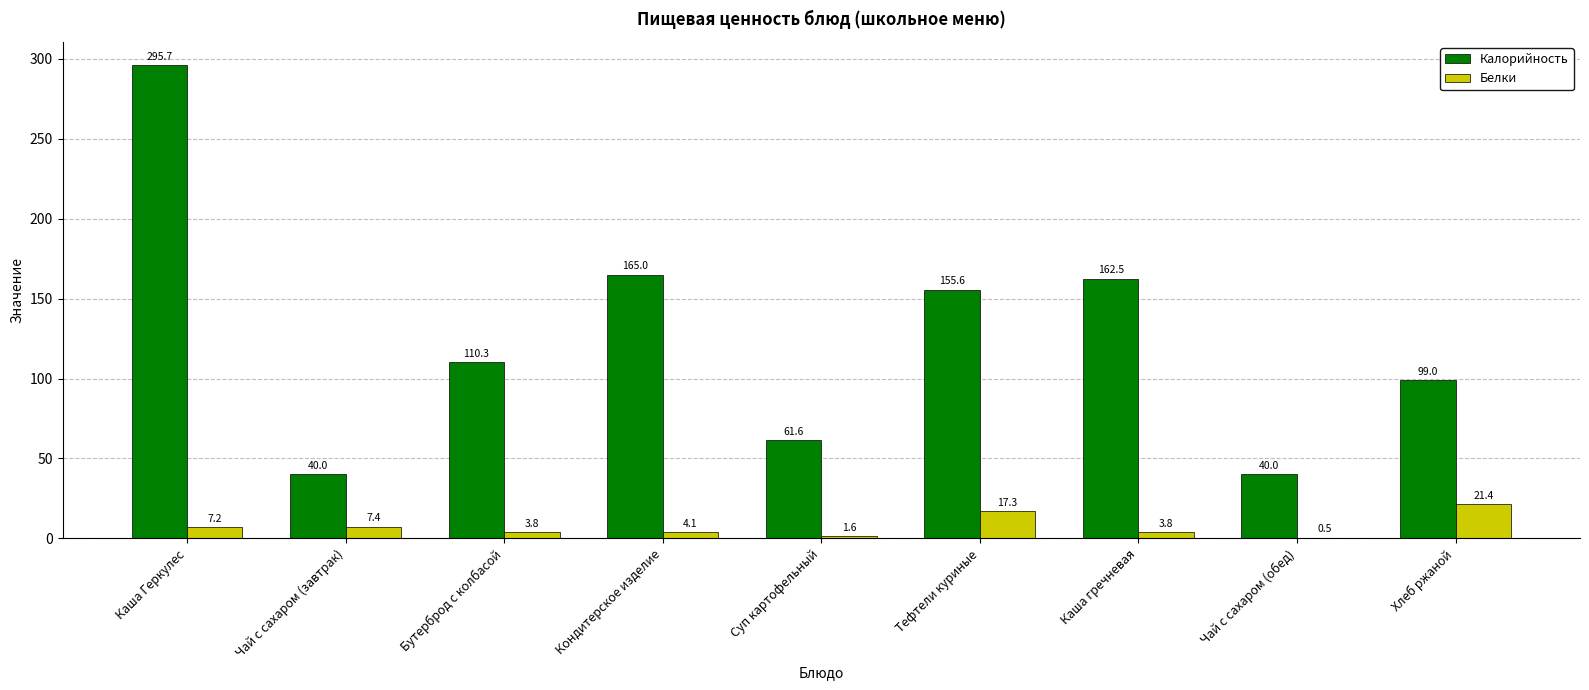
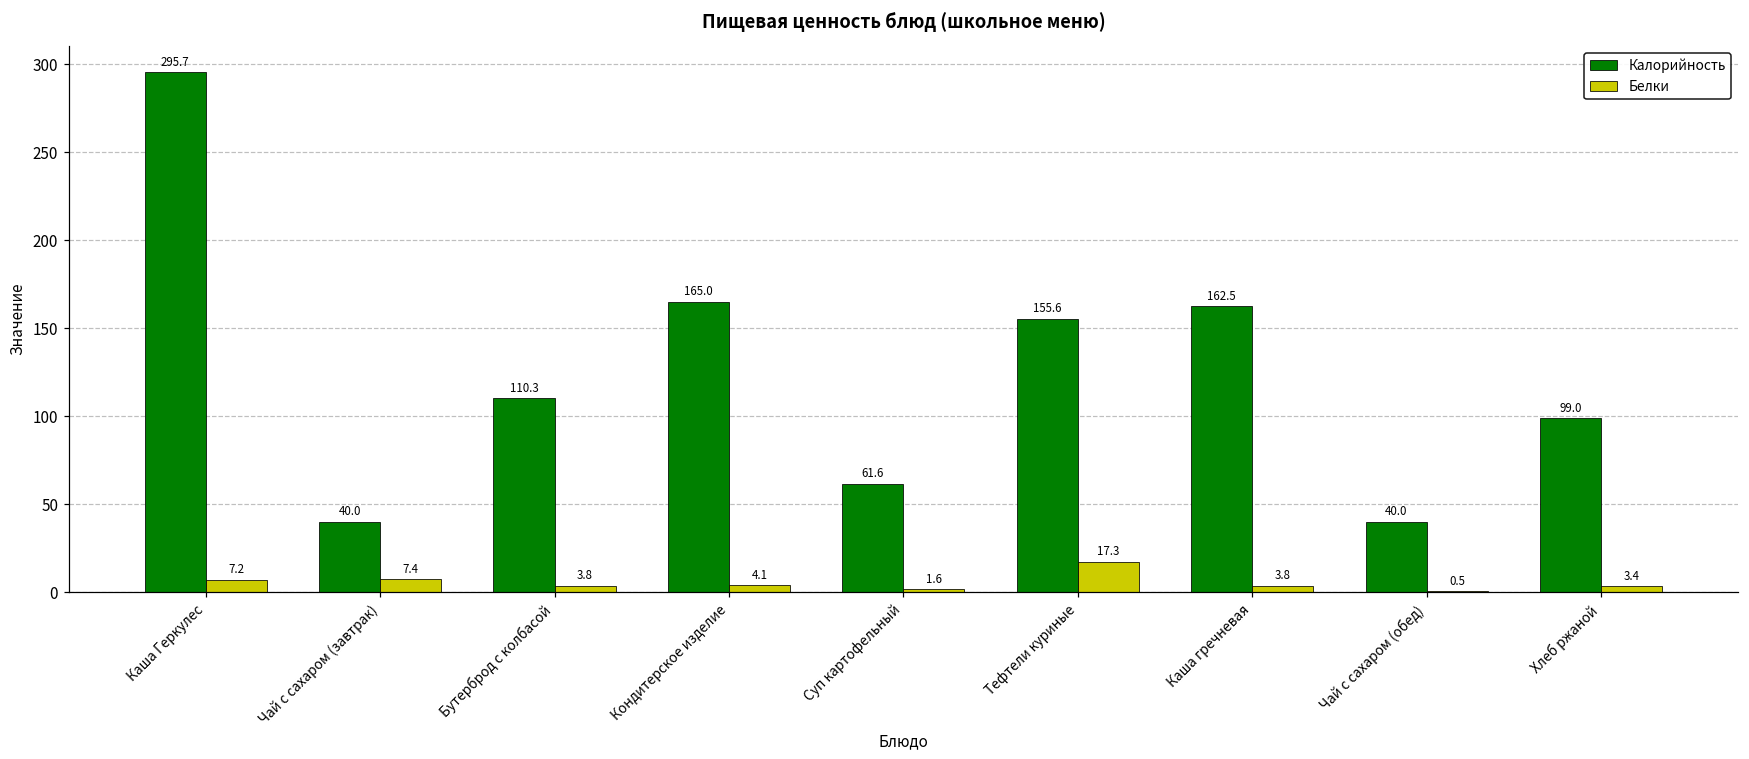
Белки, Хлеб ржаной: 21.4 -> 3.4
